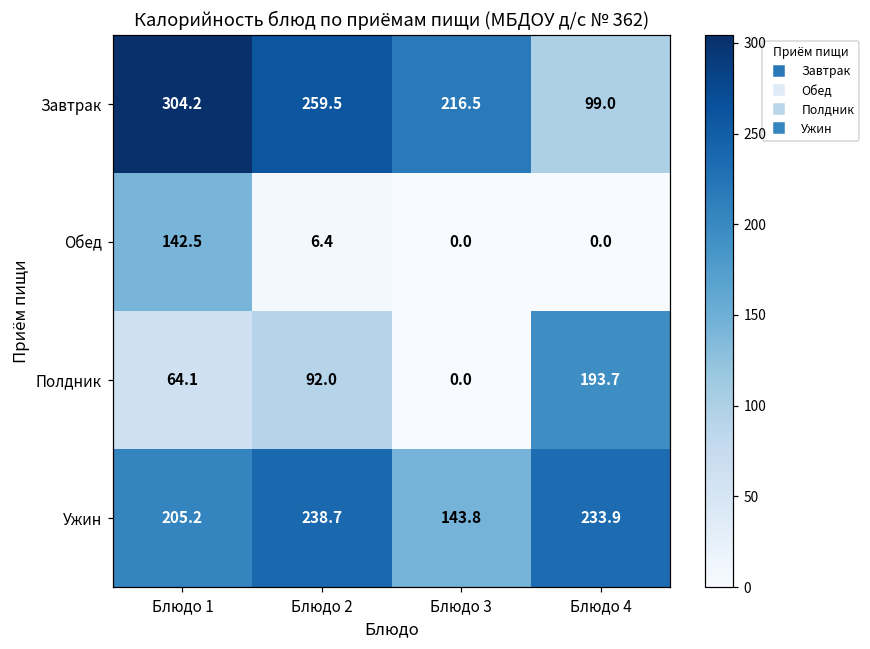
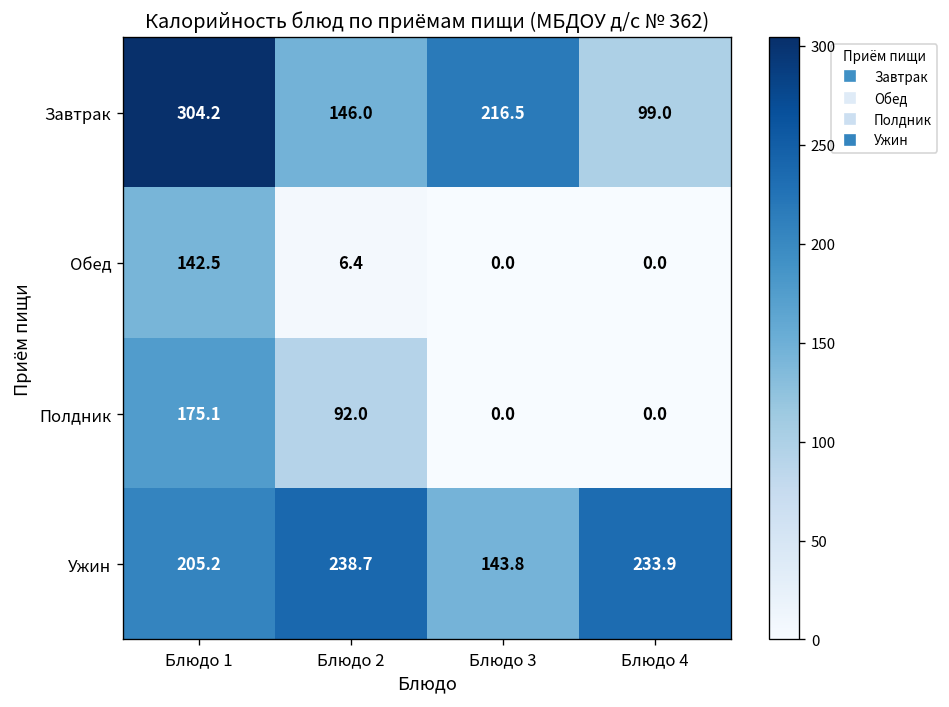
Завтрак, Блюдо 2: 259.5 -> 146.0
Полдник, Блюдо 1: 64.1 -> 175.1
Полдник, Блюдо 4: 193.7 -> 0.0
